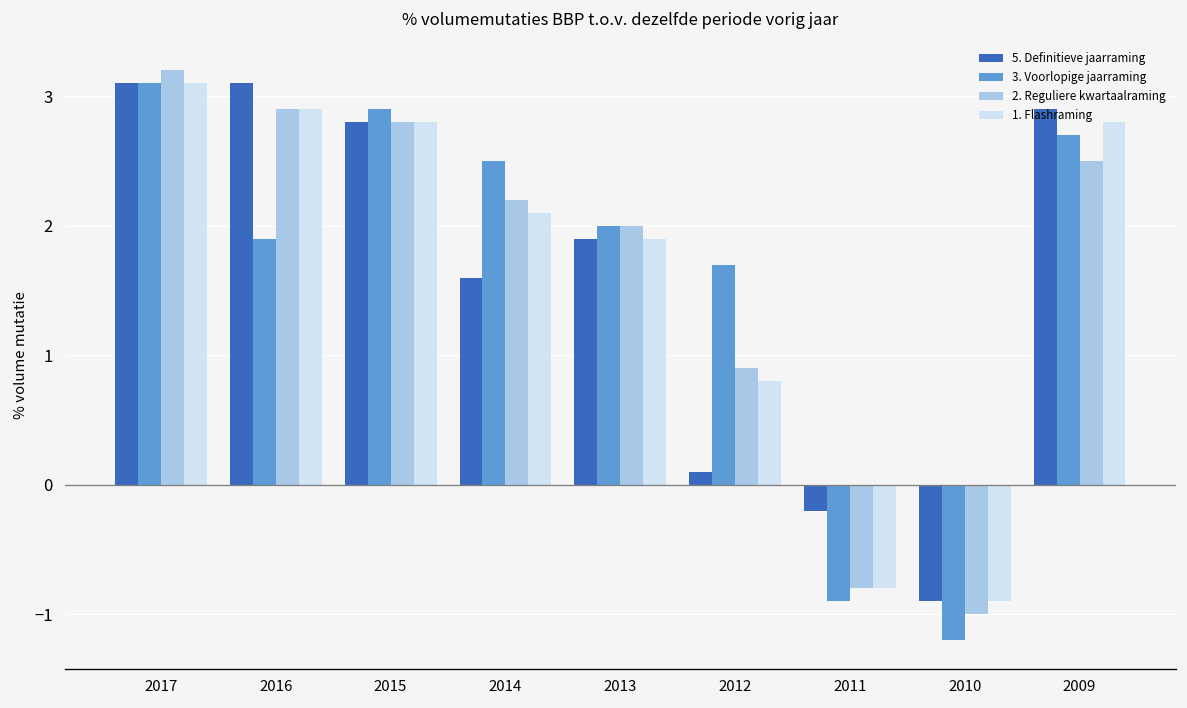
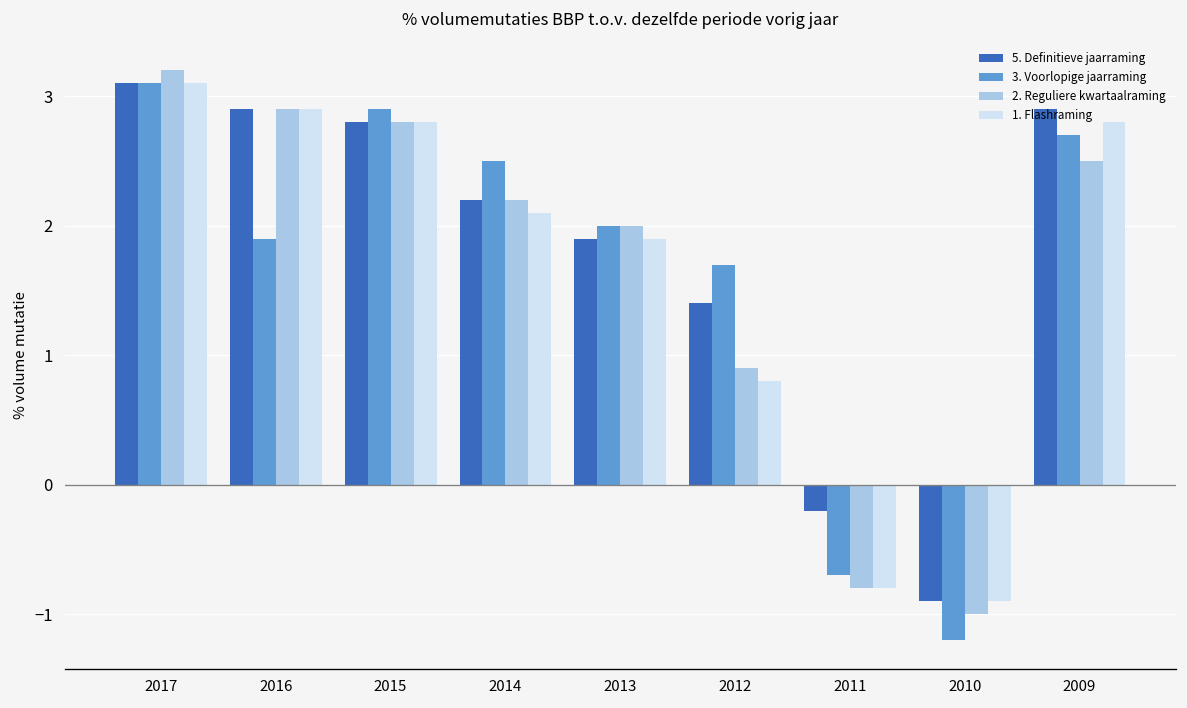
5. Definitieve jaarraming, 2016: 3.1 -> 2.9
5. Definitieve jaarraming, 2014: 1.6 -> 2.2
5. Definitieve jaarraming, 2012: 0.1 -> 1.4
3. Voorlopige jaarraming, 2011: -0.9 -> -0.7
